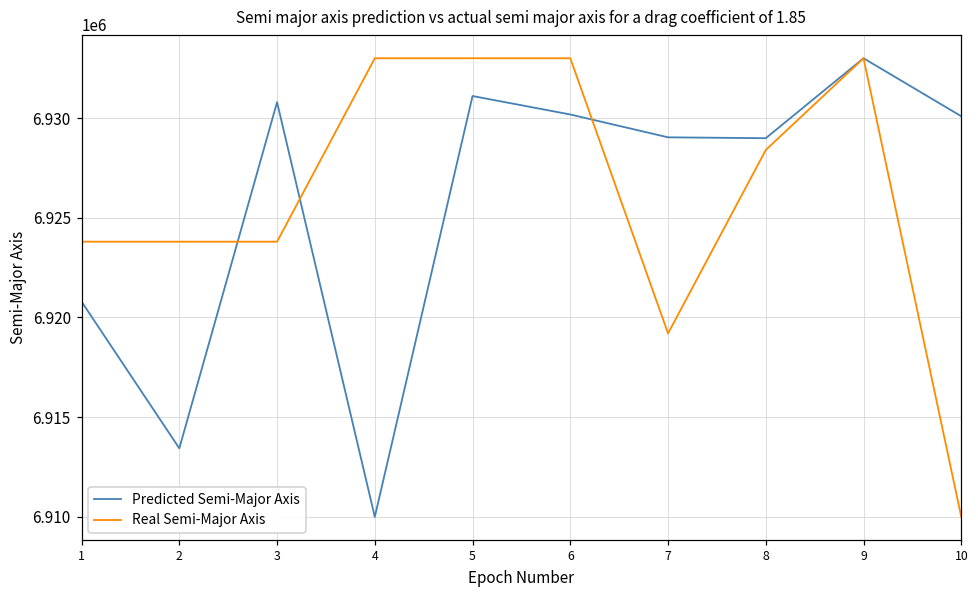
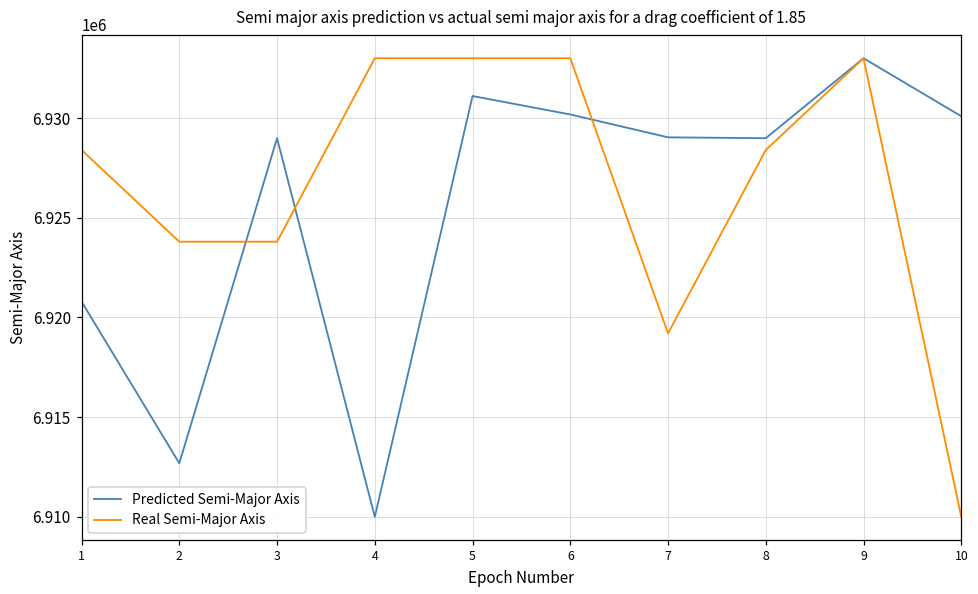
Real Semi-Major Axis, 1: 6923800 -> 6928400
Predicted Semi-Major Axis, 2: 6913400 -> 6912700
Predicted Semi-Major Axis, 3: 6930800 -> 6929000
